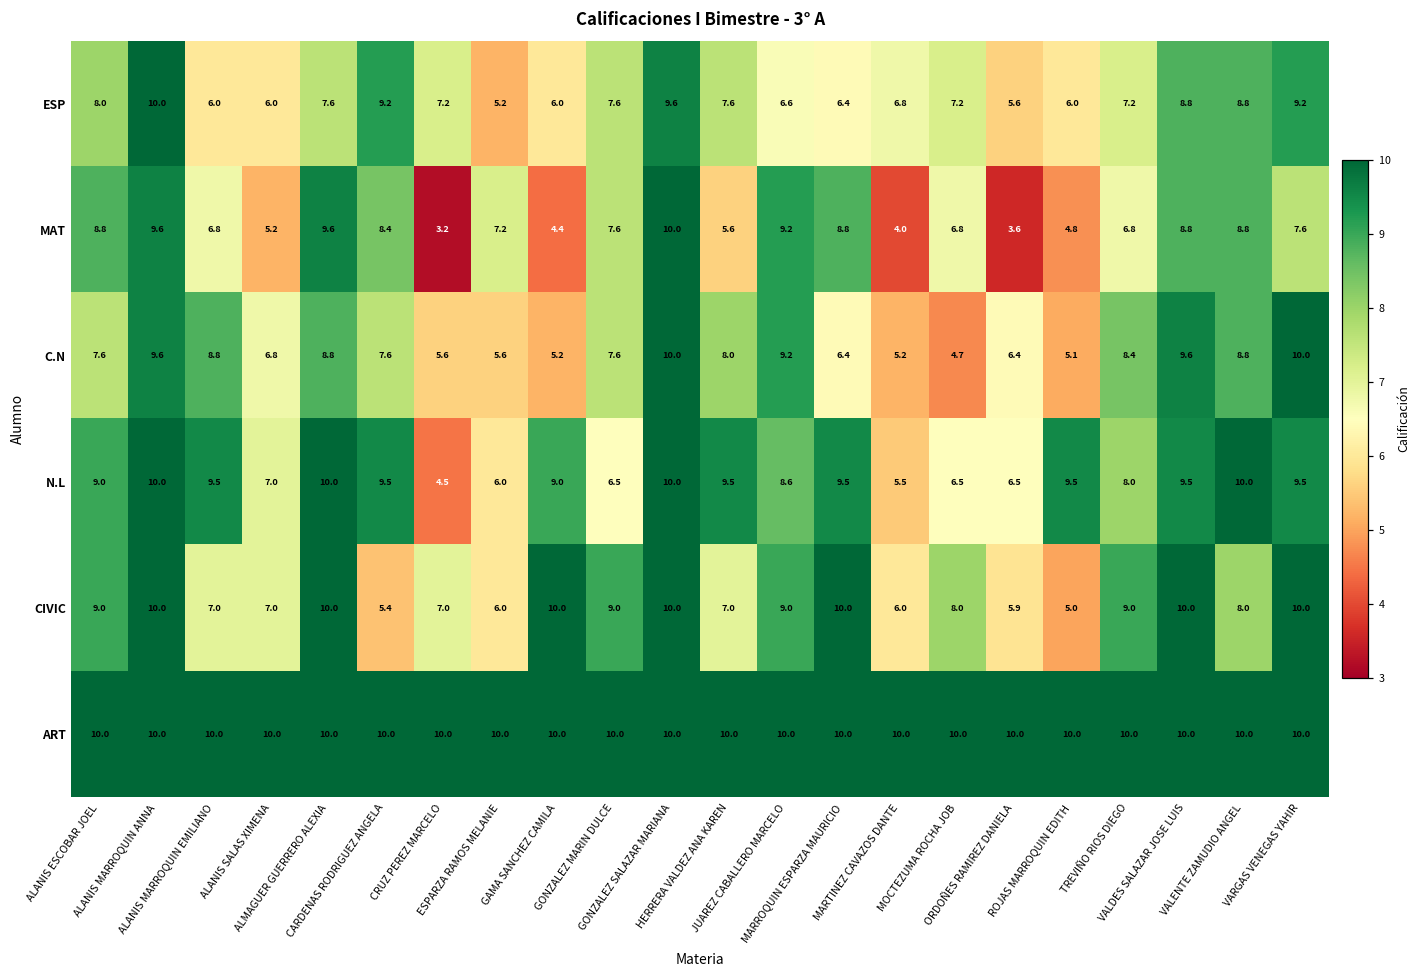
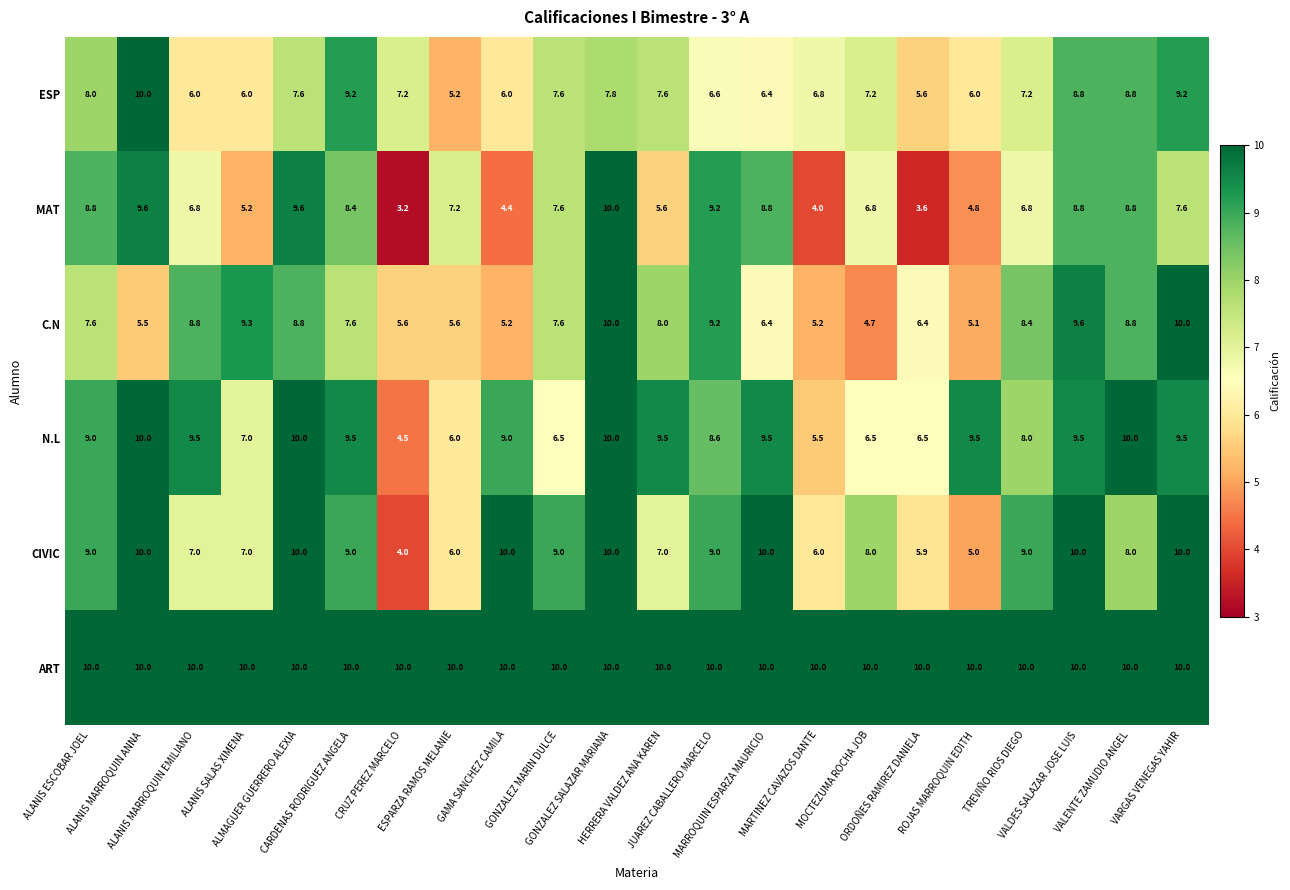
ESP, GONZALEZ SALAZAR MARIANA: 9.6 -> 7.8
C.N, ALANIS MARROQUIN ANNA: 9.6 -> 5.5
C.N, ALANIS SALAS XIMENA: 6.8 -> 9.3
CIVIC, CARDENAS RODRIGUEZ ANGELA: 5.4 -> 9.0
CIVIC, CRUZ PEREZ MARCELO: 7.0 -> 4.0
